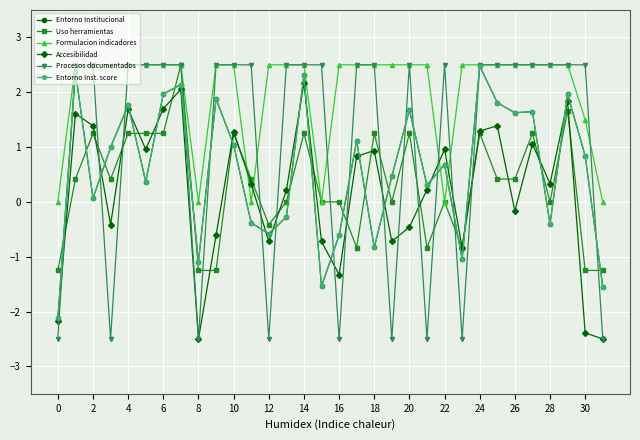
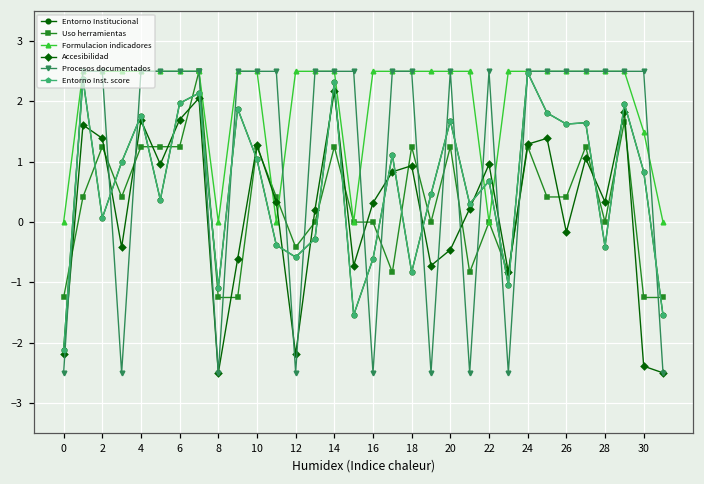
Accesibilidad, 12: -0.7 -> -2.2
Accesibilidad, 16: -1.3 -> 0.3
